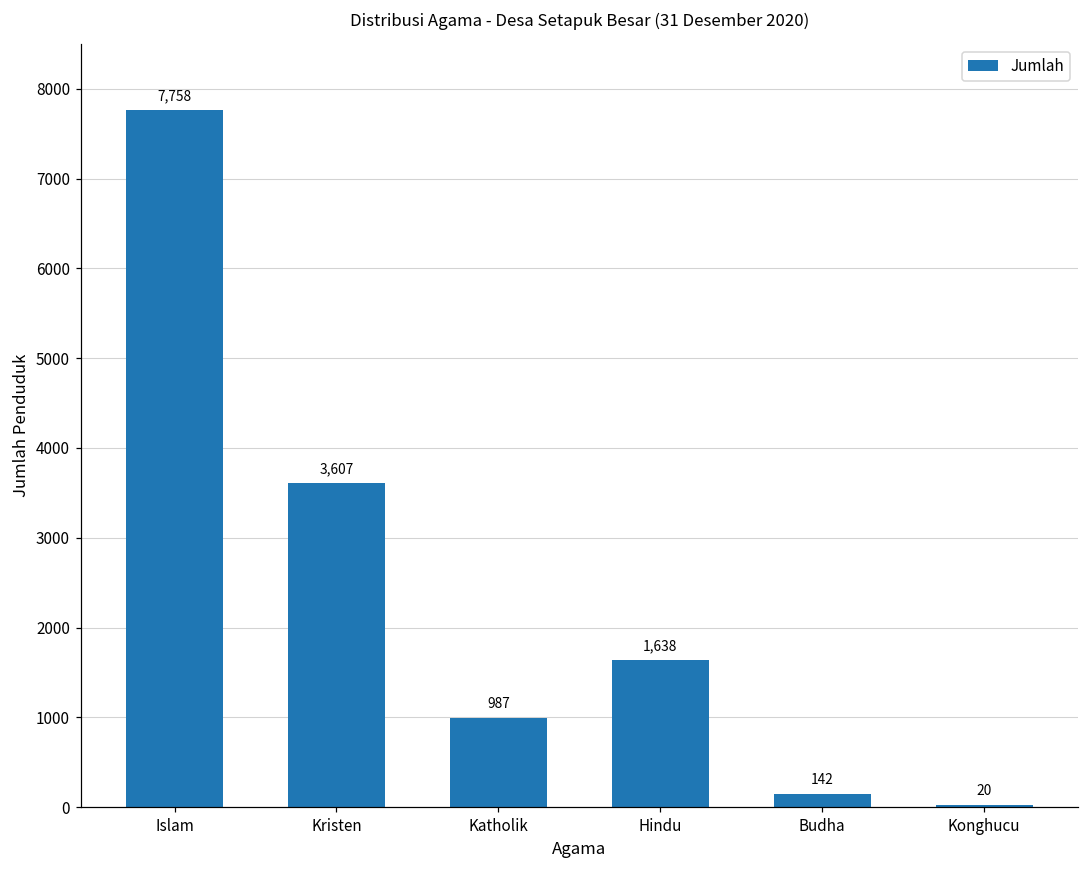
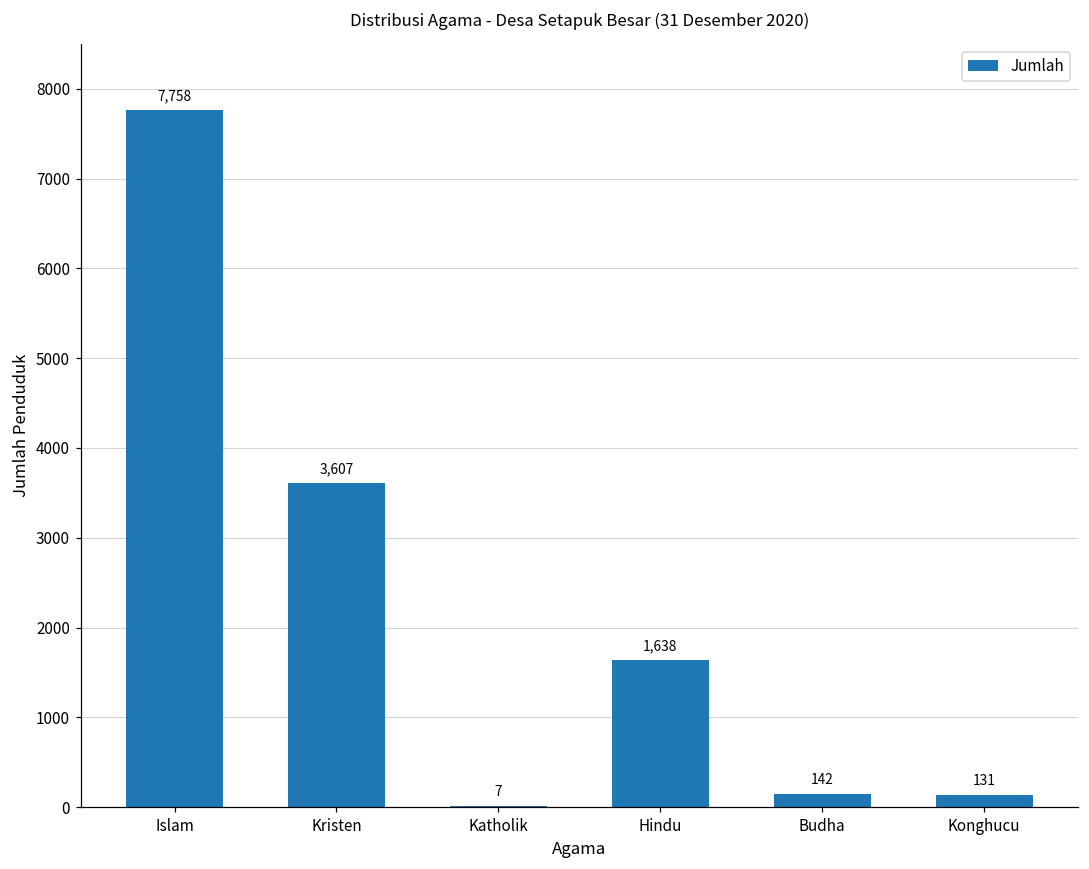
Katholik: 987 -> 7
Konghucu: 20 -> 131
